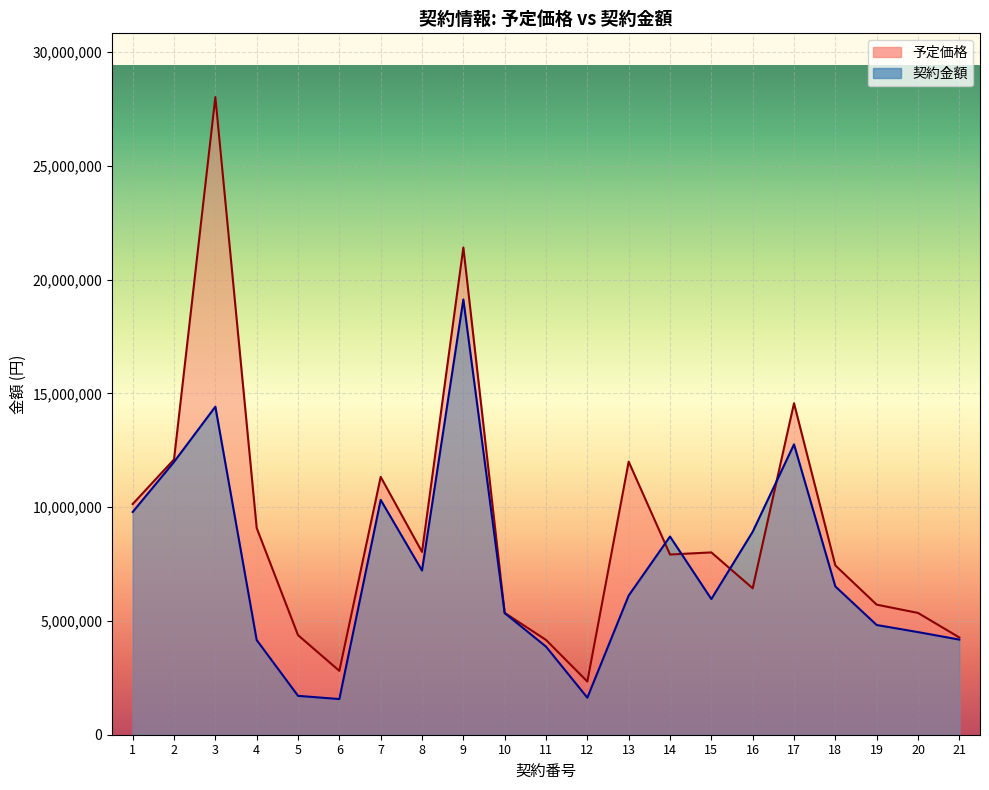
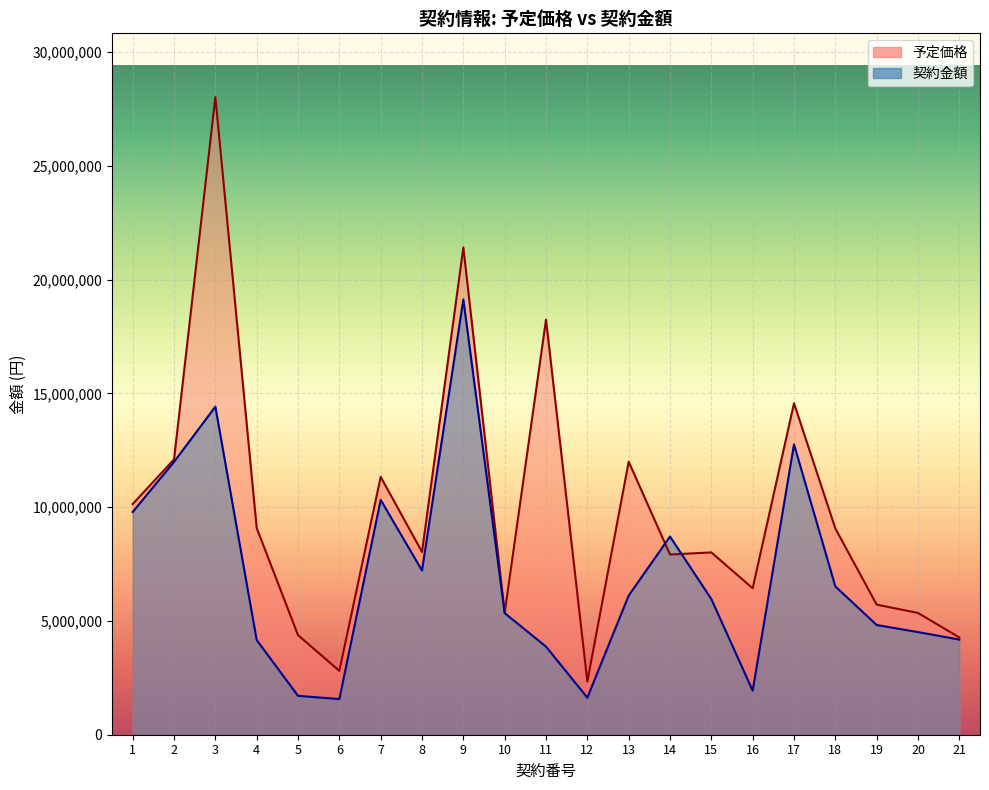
予定価格, 11: 4,200,000 -> 18,200,000
契約金額, 16: 8,900,000 -> 1,900,000
予定価格, 18: 7,400,000 -> 9,100,000
